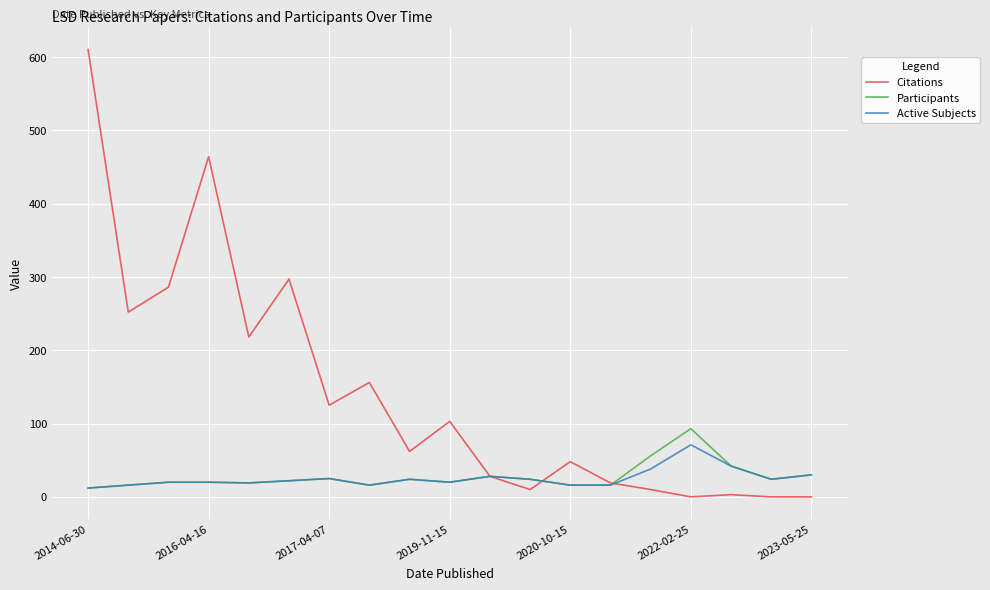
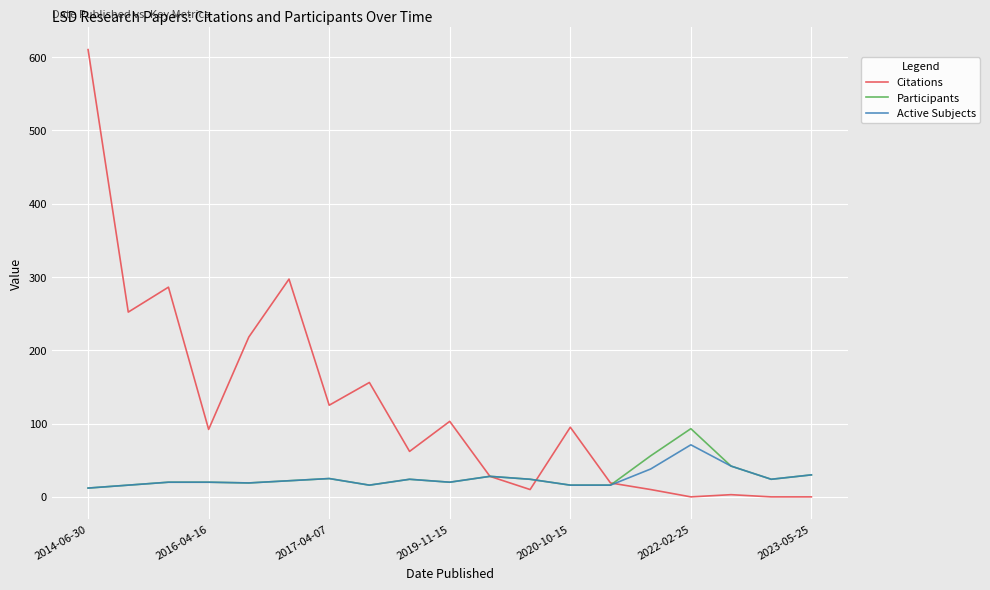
Citations, 2016-04-16: 460 -> 90
Citations, 2020-10-15: 50 -> 100
